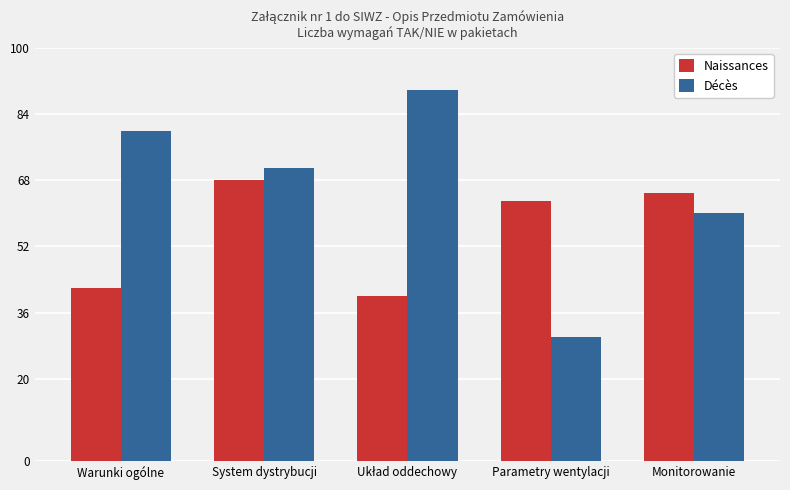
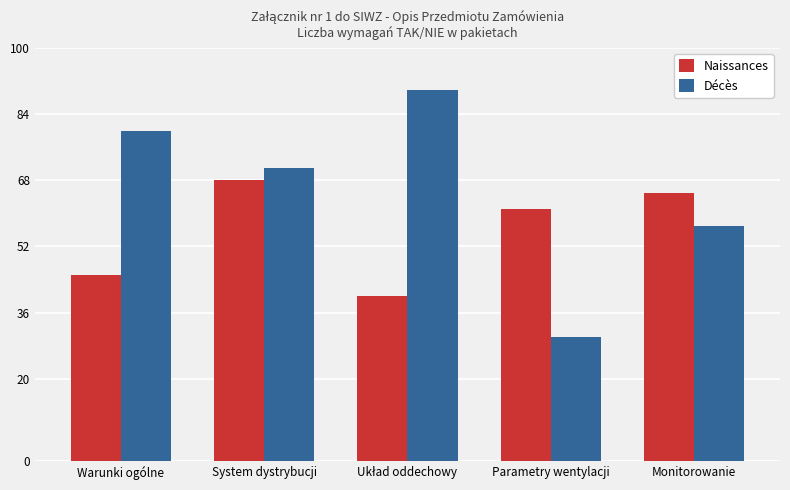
Naissances, Warunki ogólne: 42 -> 45
Naissances, Parametry wentylacji: 63 -> 61
Décès, Monitorowanie: 60 -> 57
